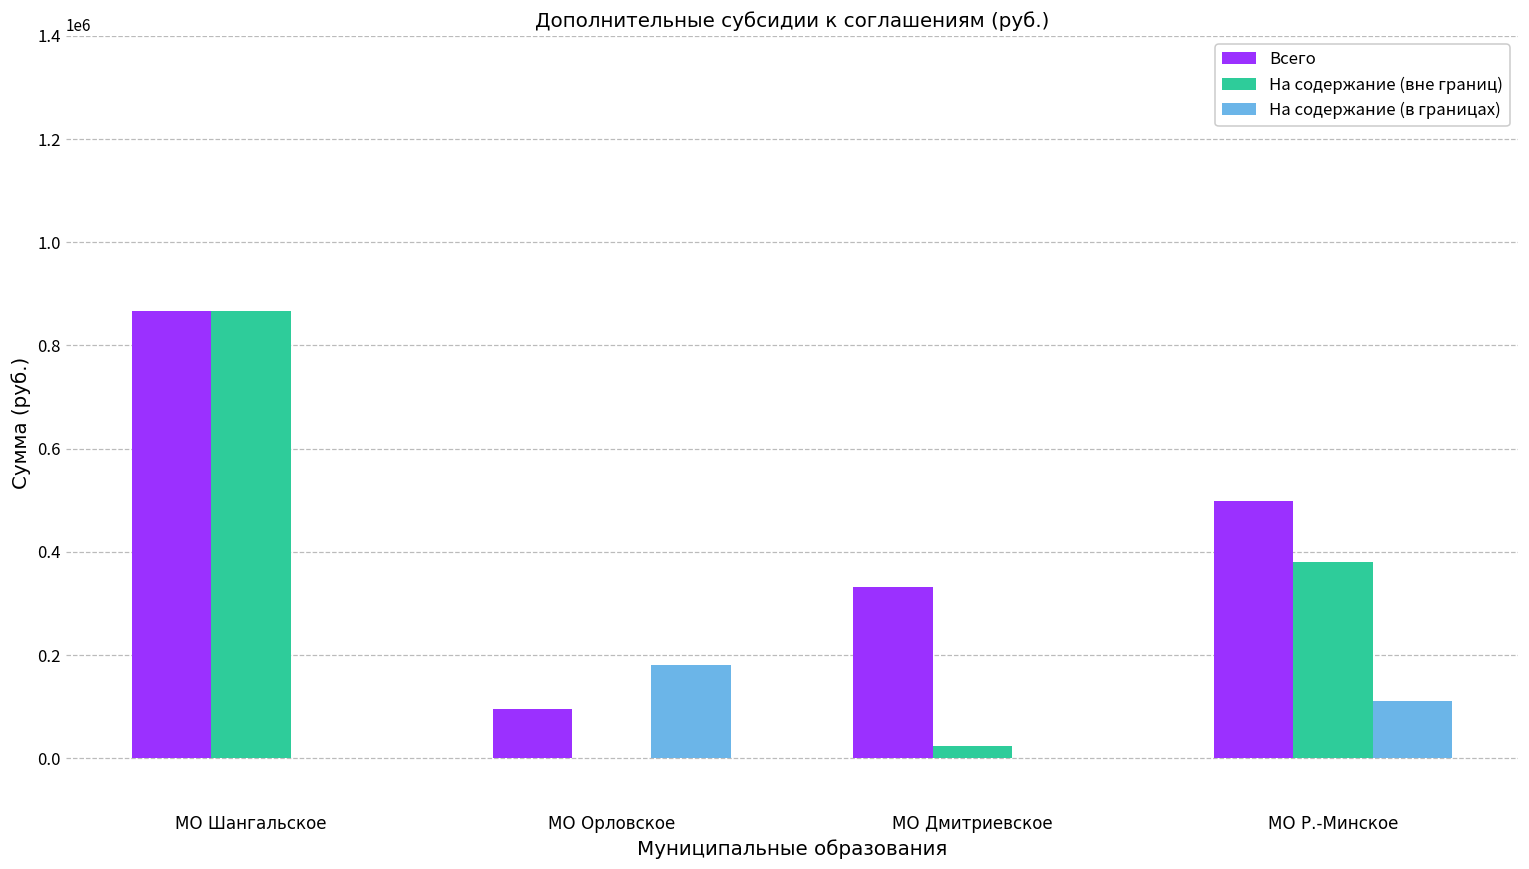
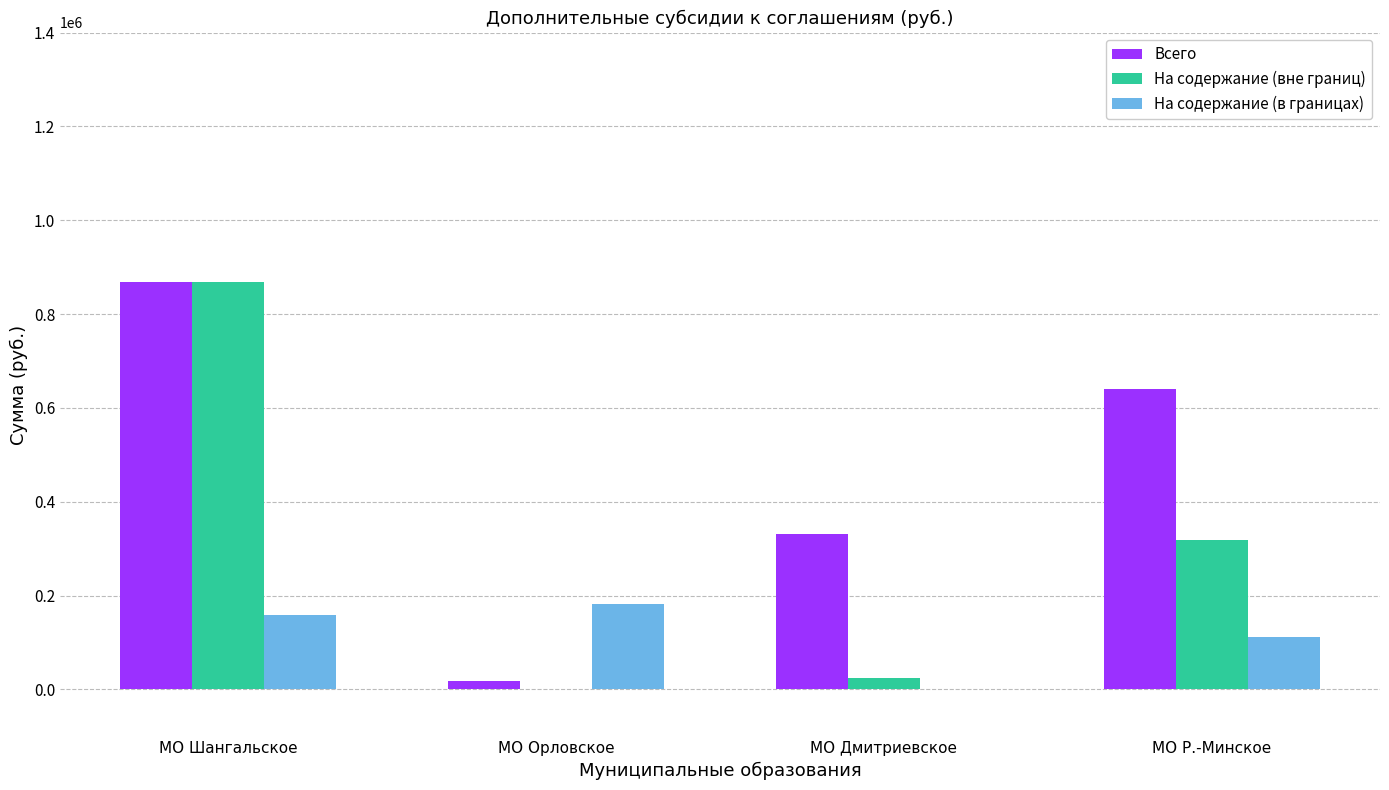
На содержание (в границах), МО Шангальское: 0 -> 160000
Всего, МО Орловское: 100000 -> 20000
Всего, МО Р.-Минское: 500000 -> 640000
На содержание (вне границ), МО Р.-Минское: 380000 -> 320000
